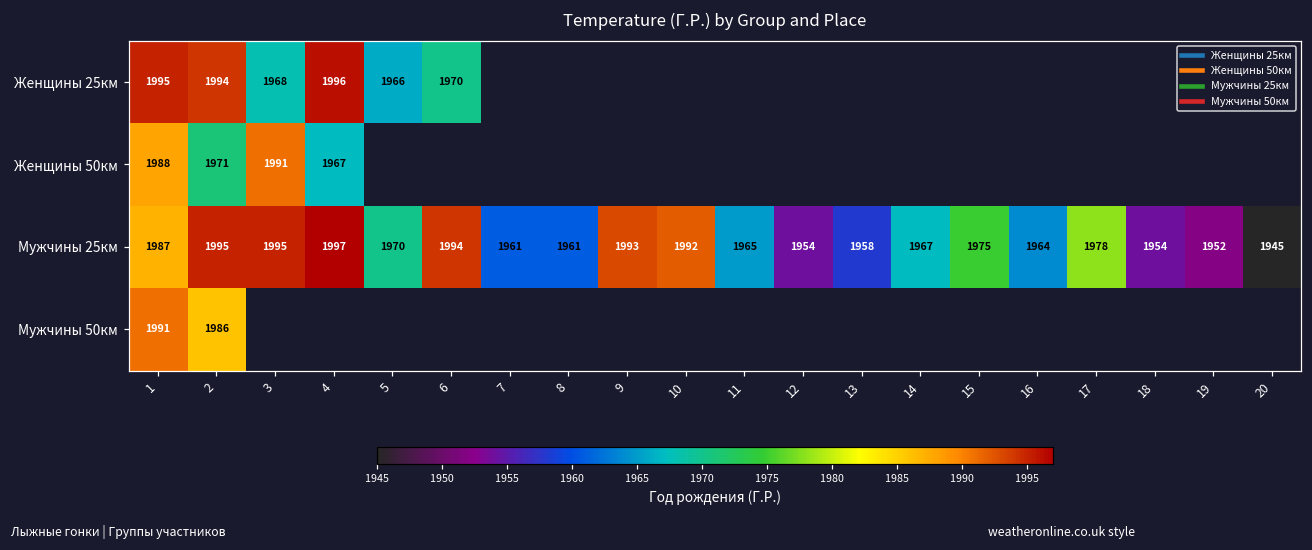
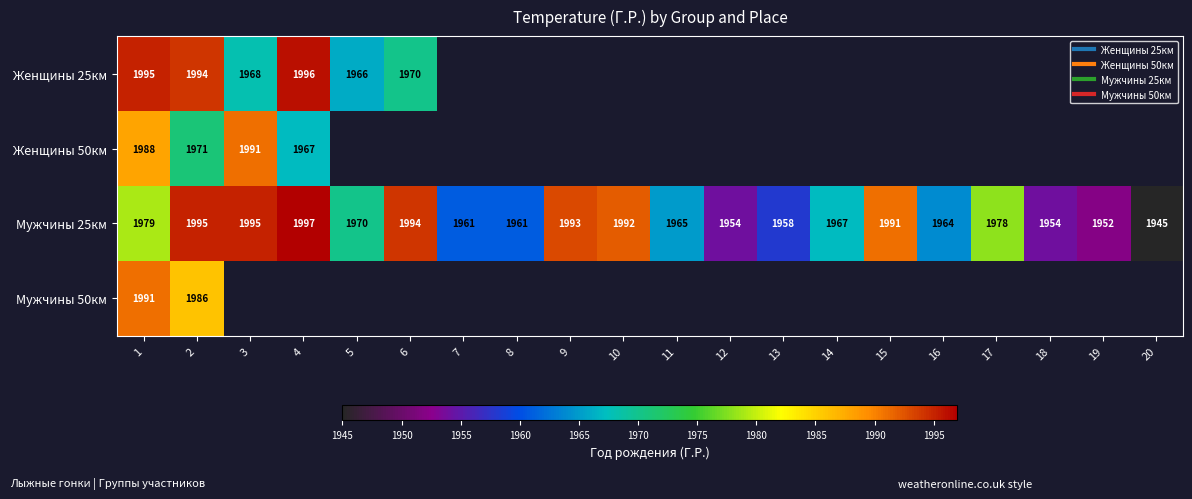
Мужчины 25км, 1: 1987 -> 1979
Мужчины 25км, 15: 1975 -> 1991
